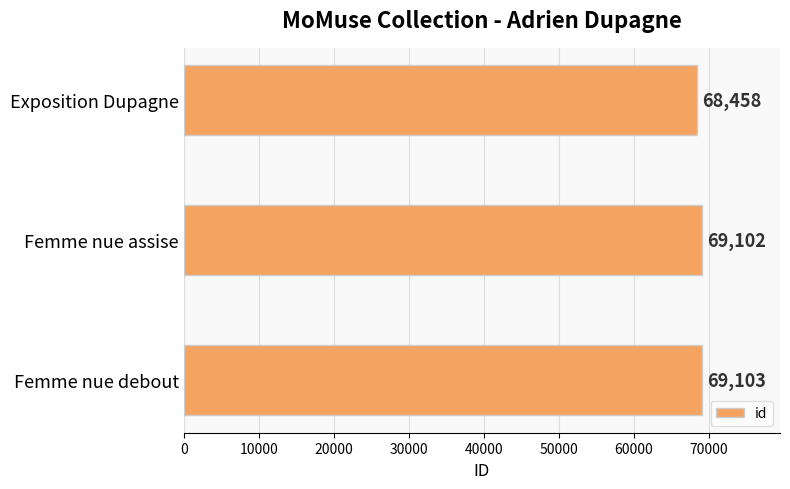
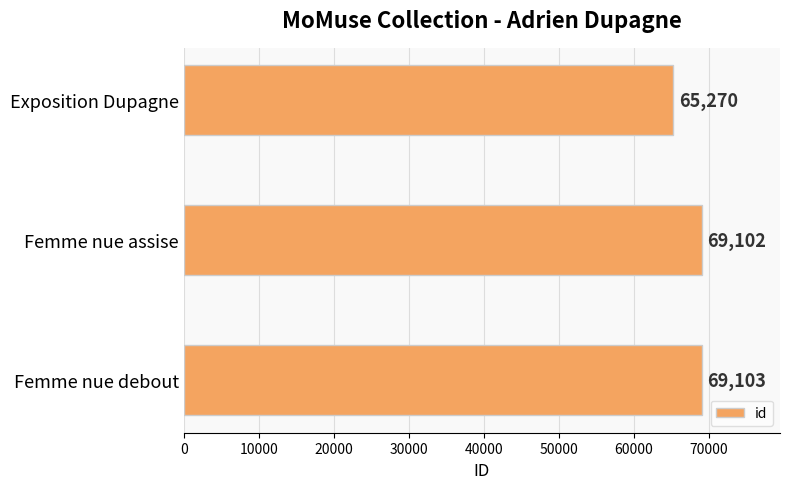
Exposition Dupagne: 68,458 -> 65,270
